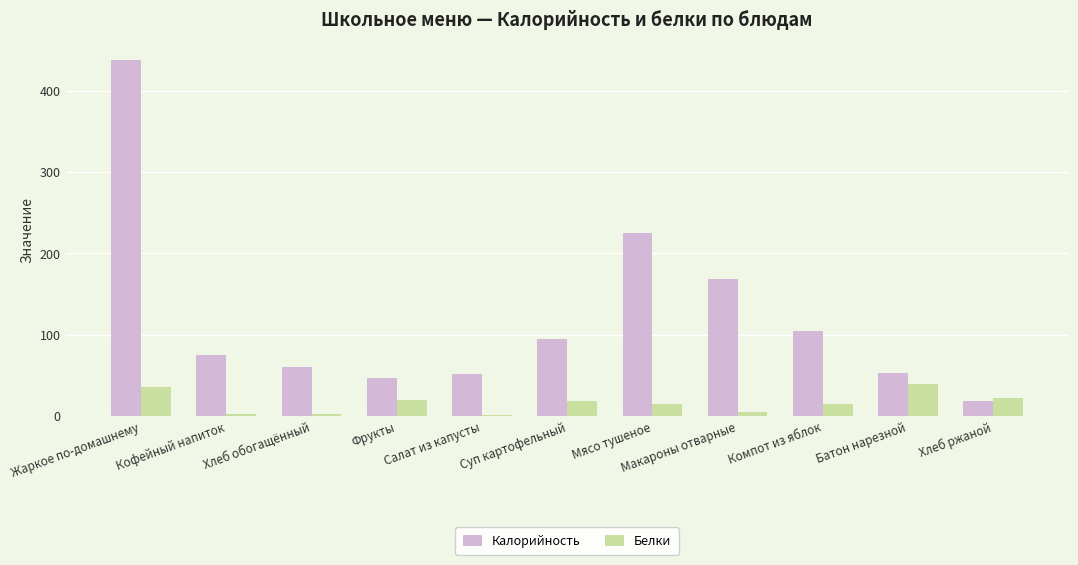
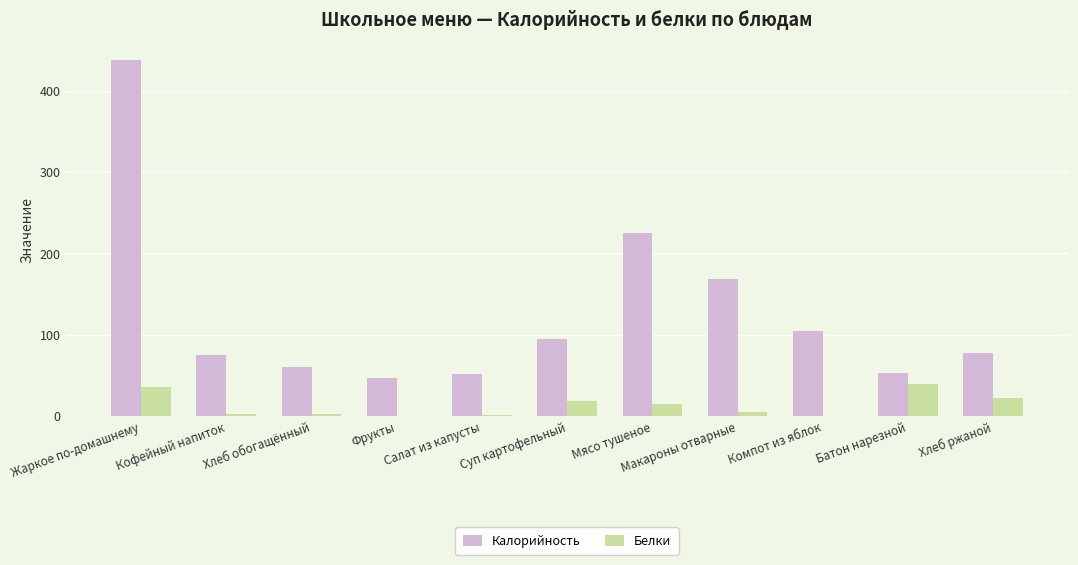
Белки, Фрукты: 20 -> 0
Белки, Компот из яблок: 20 -> 0
Калорийность, Хлеб ржаной: 20 -> 80
